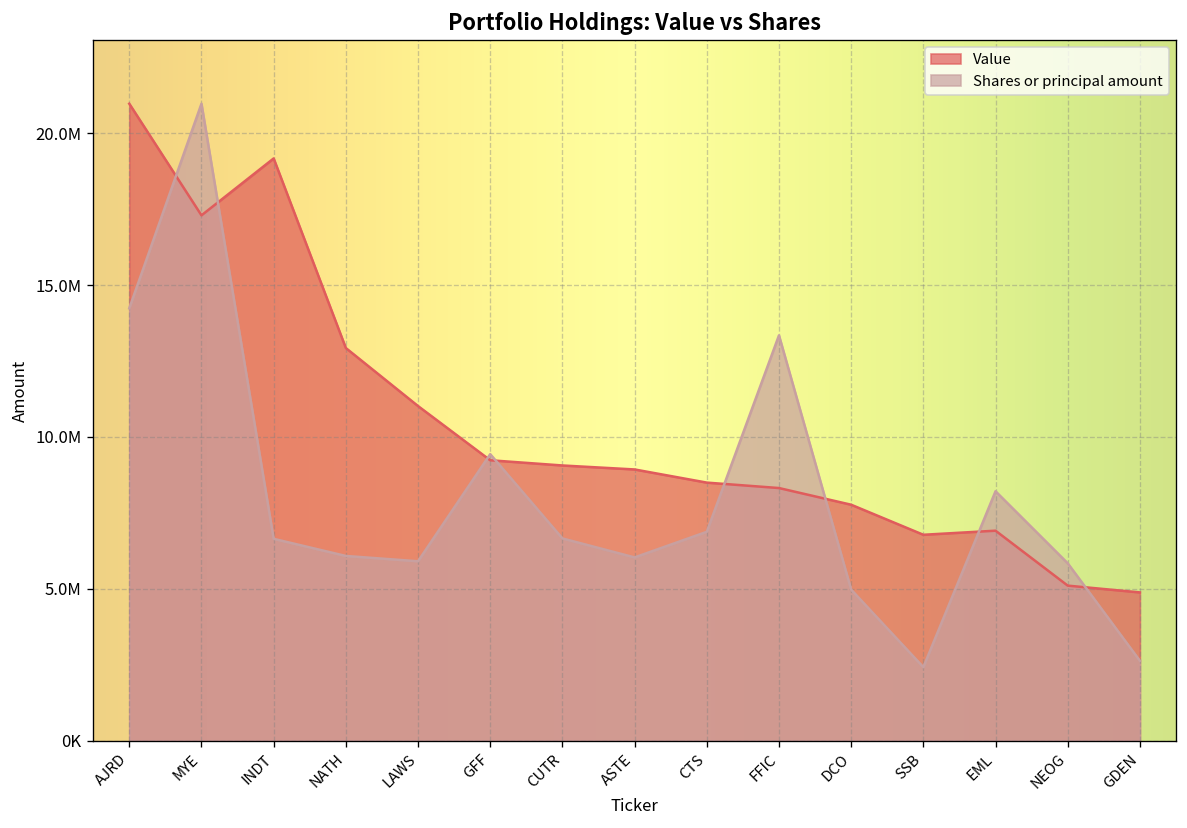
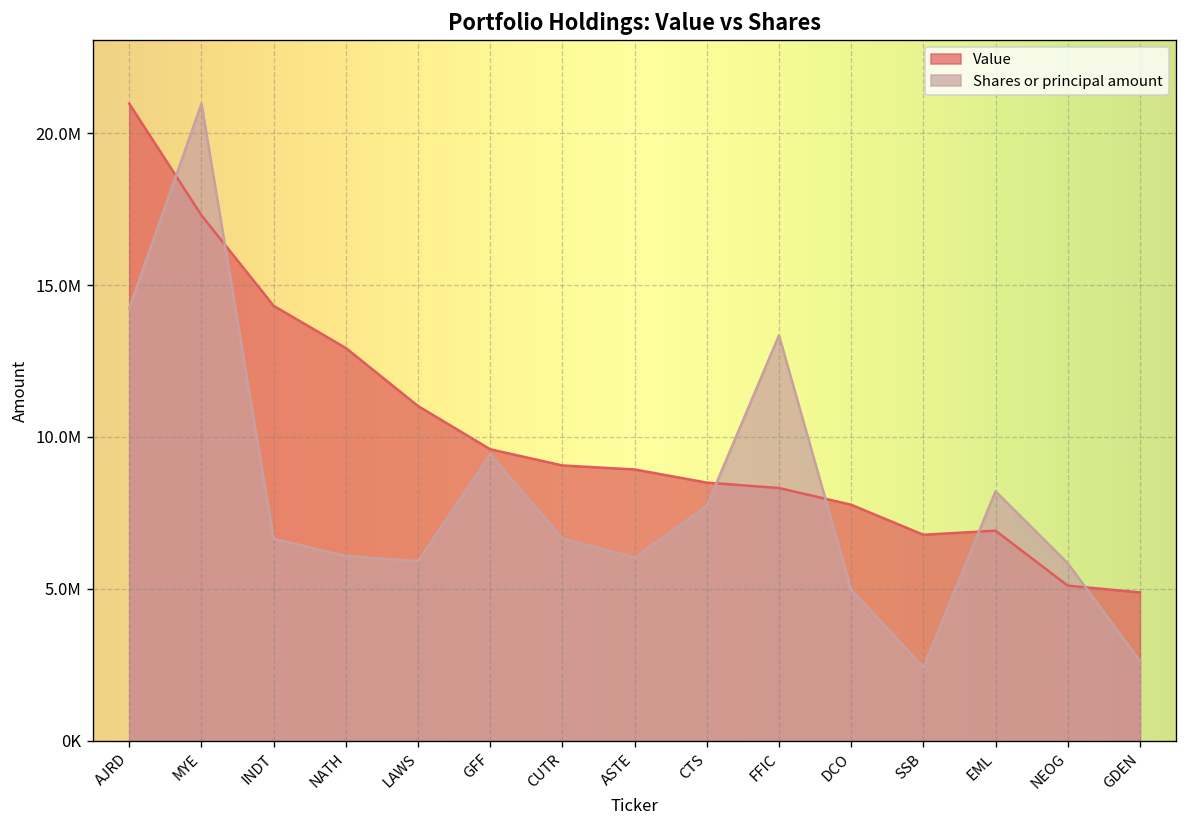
Value, INDT: 19200000 -> 14300000
Value, GFF: 9200000 -> 9600000
Shares or principal amount, CTS: 6900000 -> 7700000
